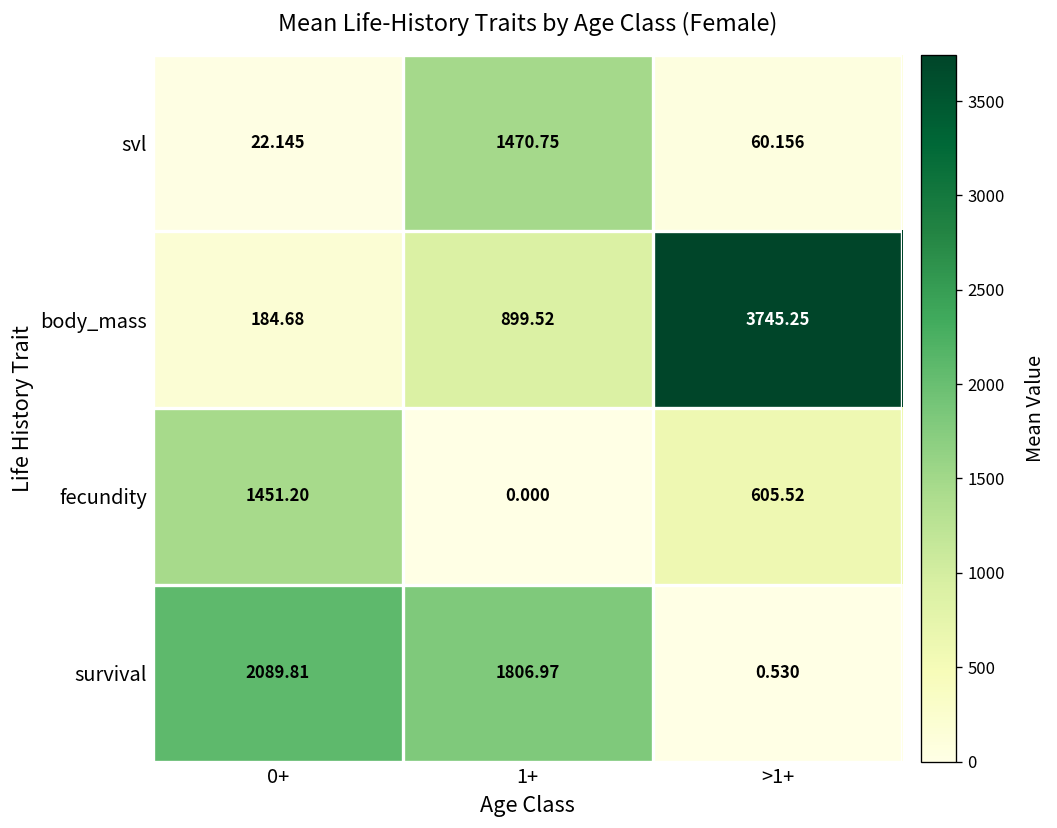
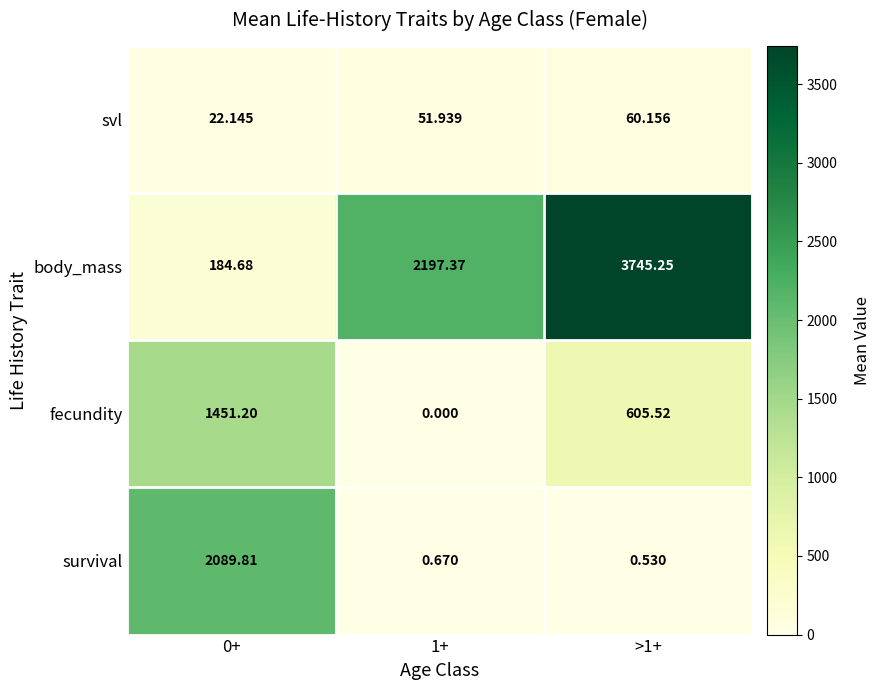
svl, 1+: 1470.75 -> 51.939
body_mass, 1+: 899.52 -> 2197.37
survival, 1+: 1806.97 -> 0.670
